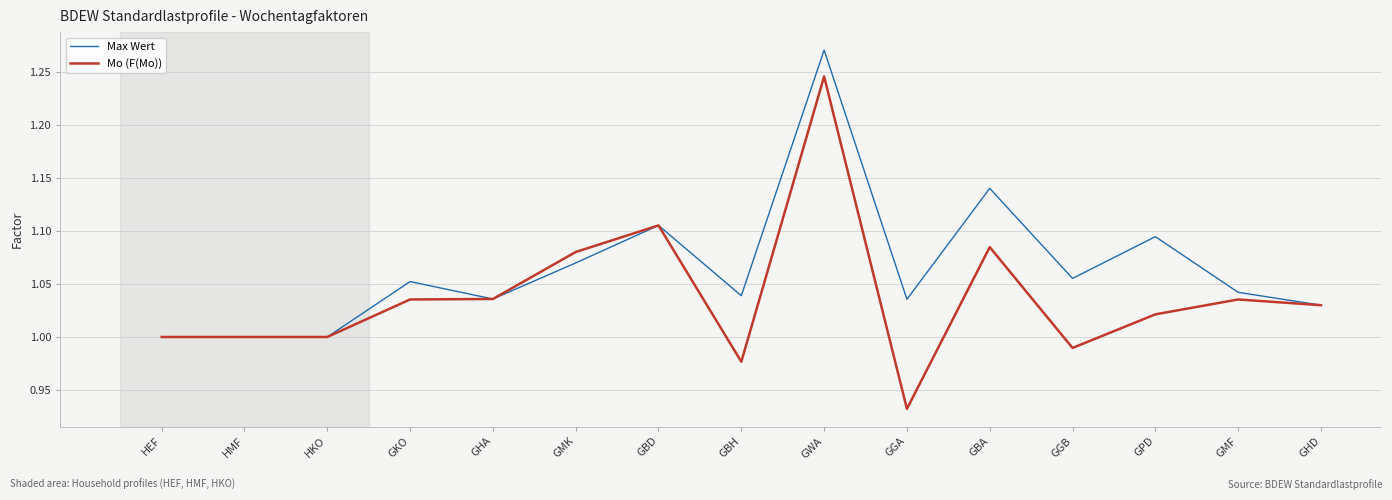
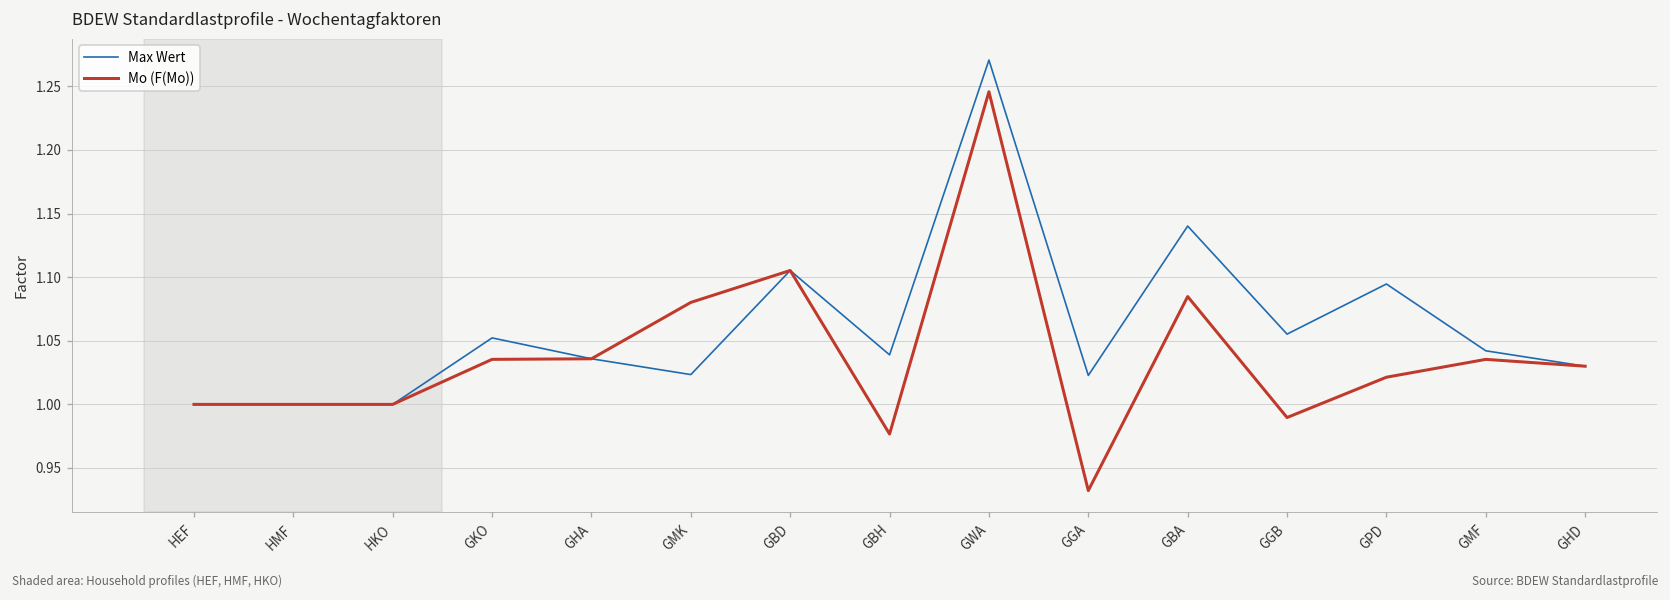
Max Wert, GMK: 1.070 -> 1.023
Max Wert, GGA: 1.036 -> 1.023
